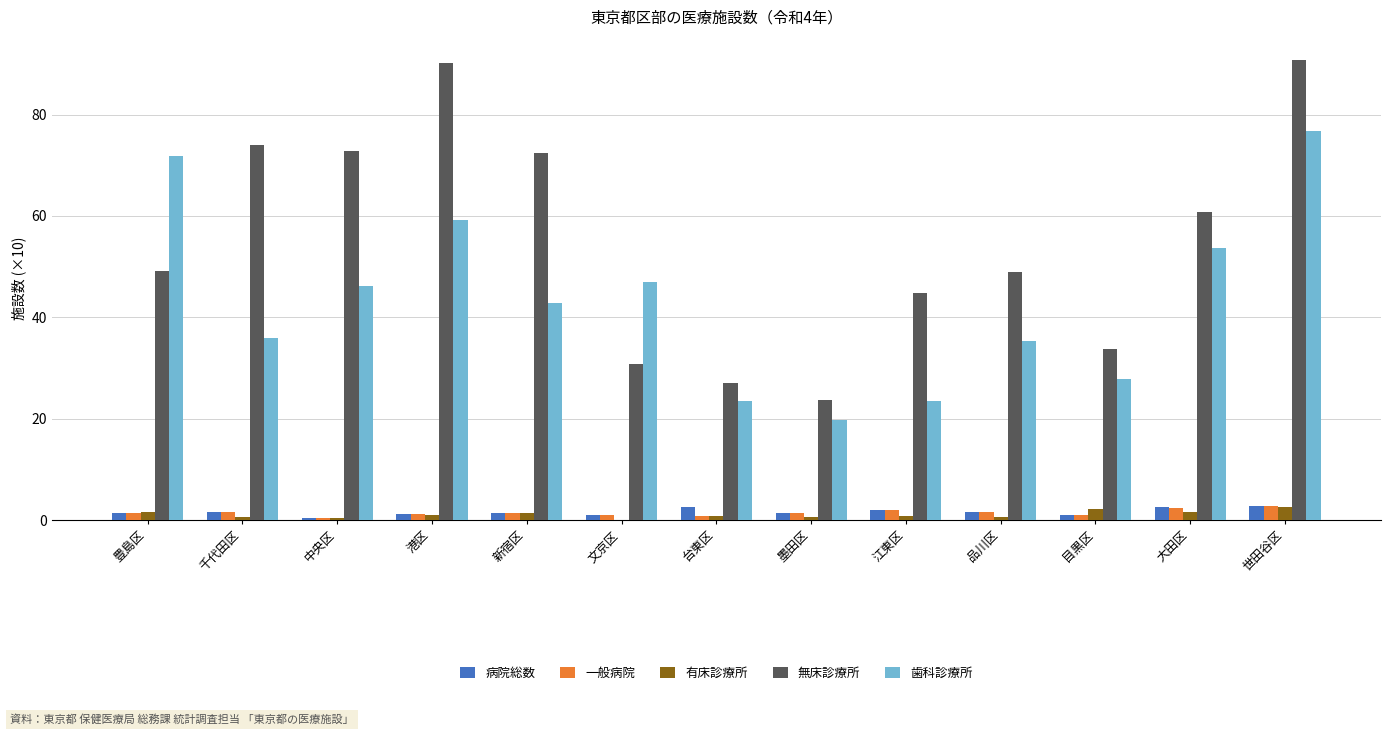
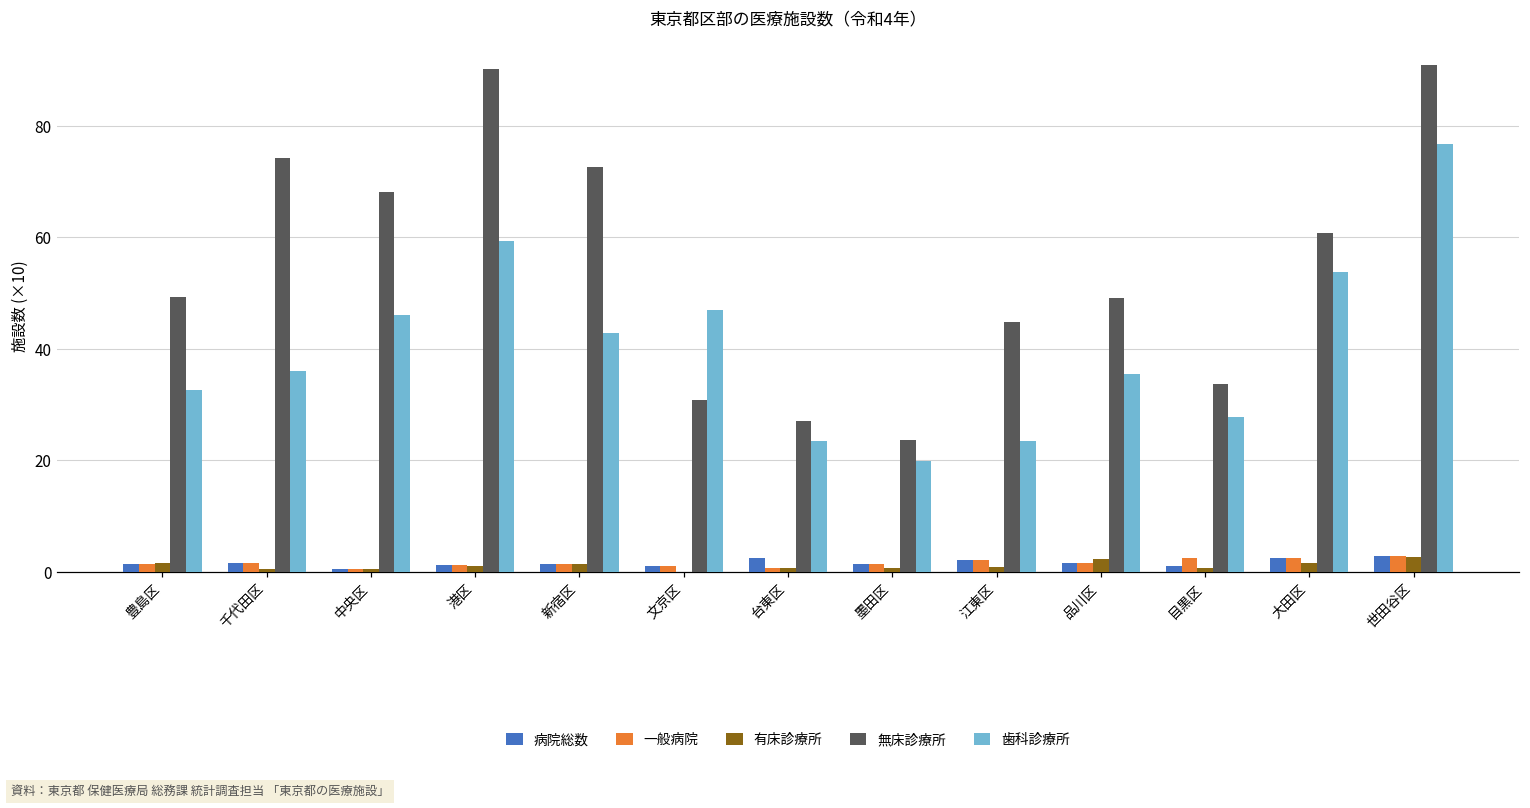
歯科診療所, 豊島区: 72 -> 33
無床診療所, 中央区: 73 -> 68
有床診療所, 品川区: 1 -> 2
一般病院, 目黒区: 1 -> 3
有床診療所, 目黒区: 2 -> 1
